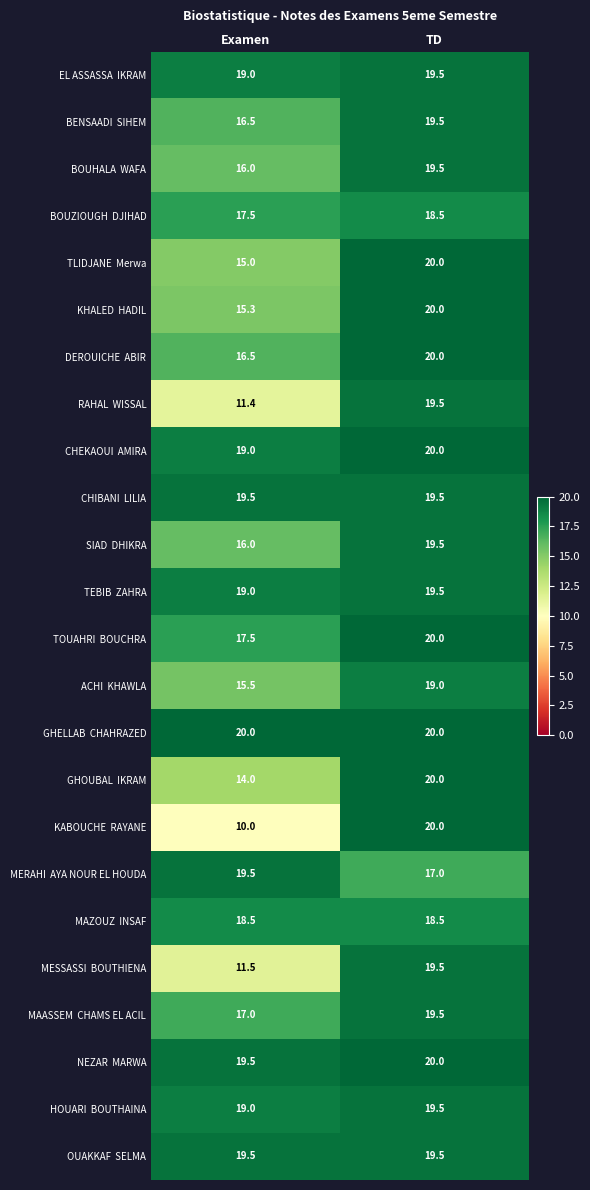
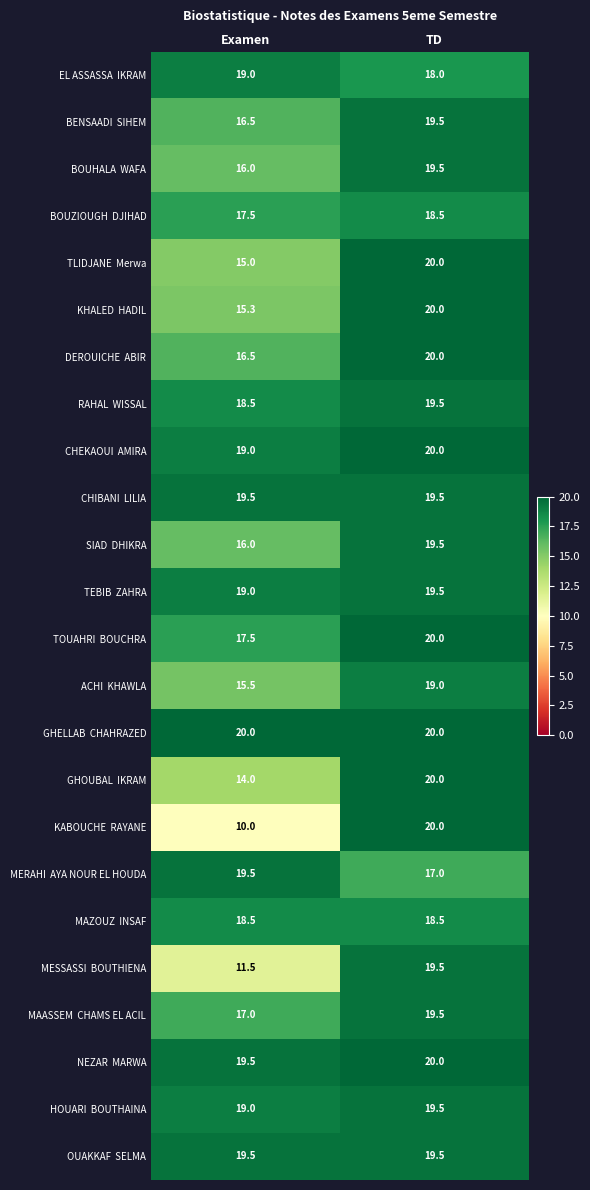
EL ASSASSA IKRAM, TD: 19.5 -> 18.0
RAHAL WISSAL, Examen: 11.4 -> 18.5
